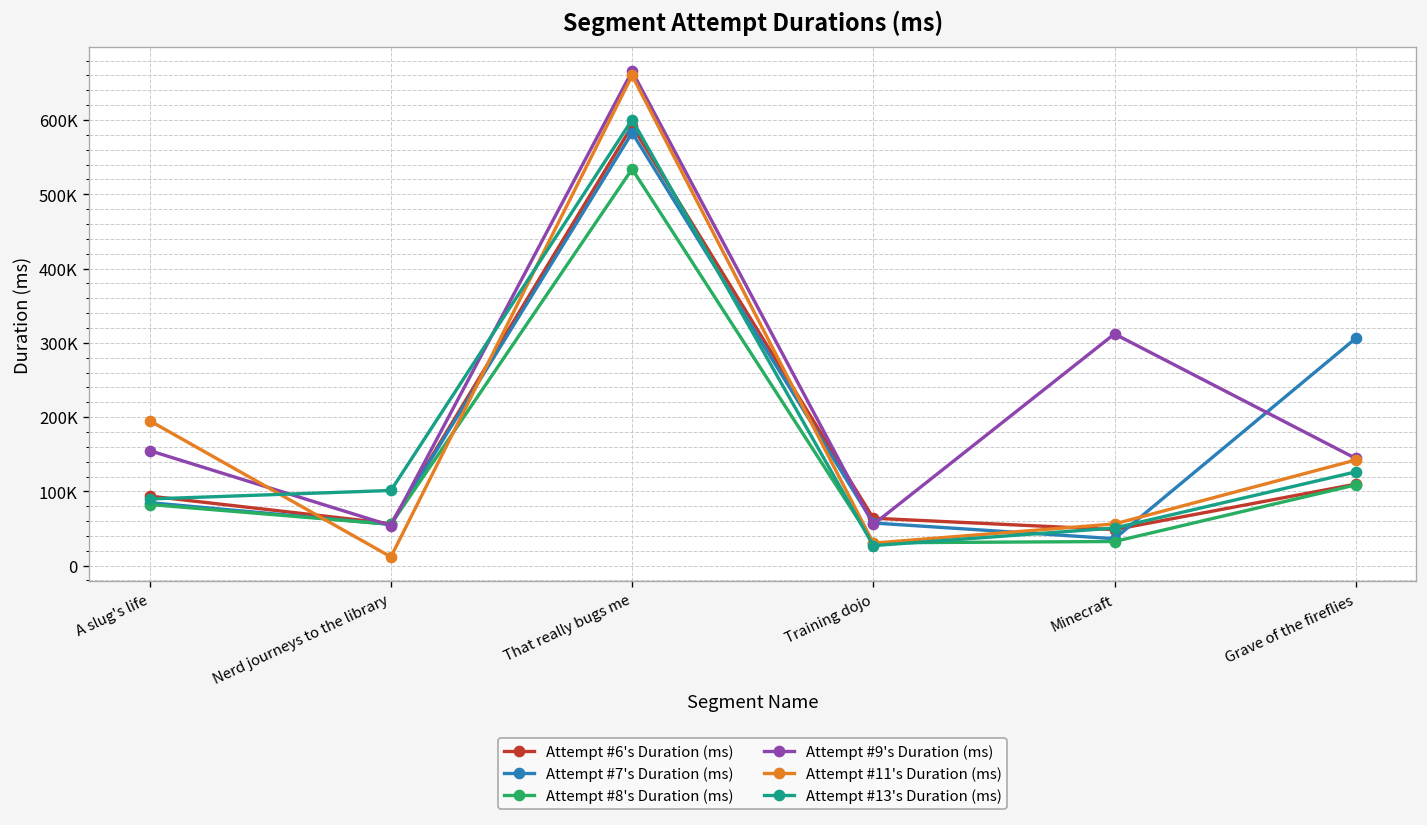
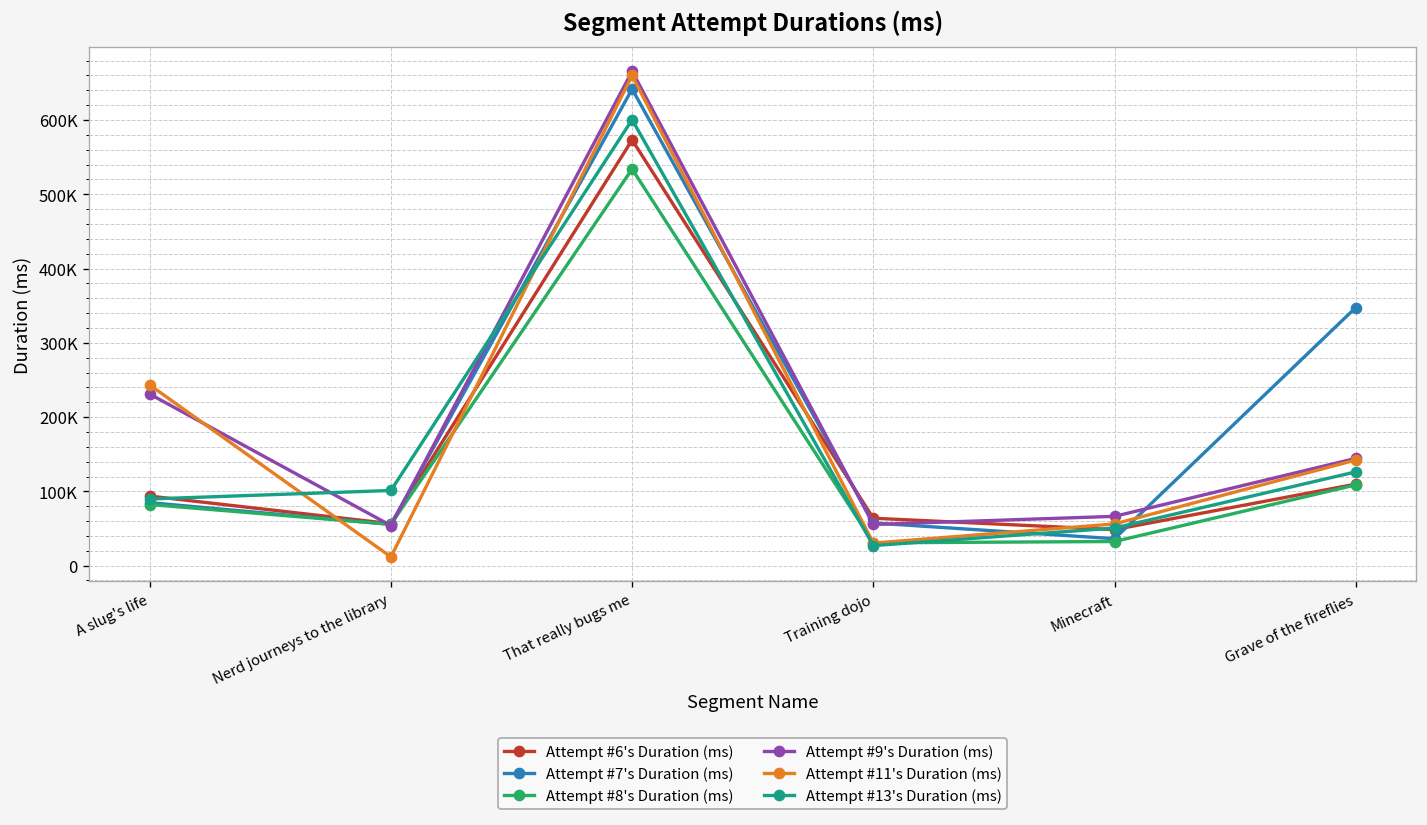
Attempt #9's Duration (ms), A slug's life: 150000 -> 230000
Attempt #11's Duration (ms), A slug's life: 200000 -> 240000
Attempt #6's Duration (ms), That really bugs me: 590000 -> 570000
Attempt #7's Duration (ms), That really bugs me: 580000 -> 640000
Attempt #9's Duration (ms), Minecraft: 310000 -> 70000
Attempt #7's Duration (ms), Grave of the fireflies: 310000 -> 350000
